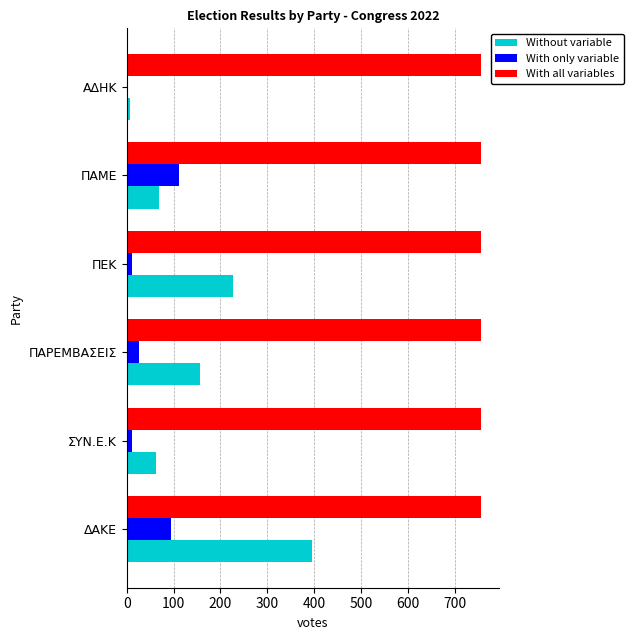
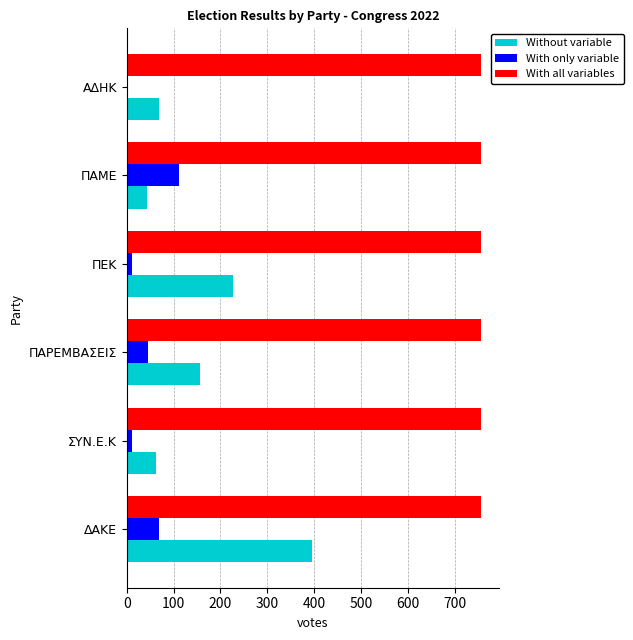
Without variable, ΑΔΗΚ: 10 -> 70
Without variable, ΠΑΜΕ: 70 -> 40
With only variable, ΠΑΡΕΜΒΑΣΕΙΣ: 30 -> 50
With only variable, ΔΑΚΕ: 90 -> 70
